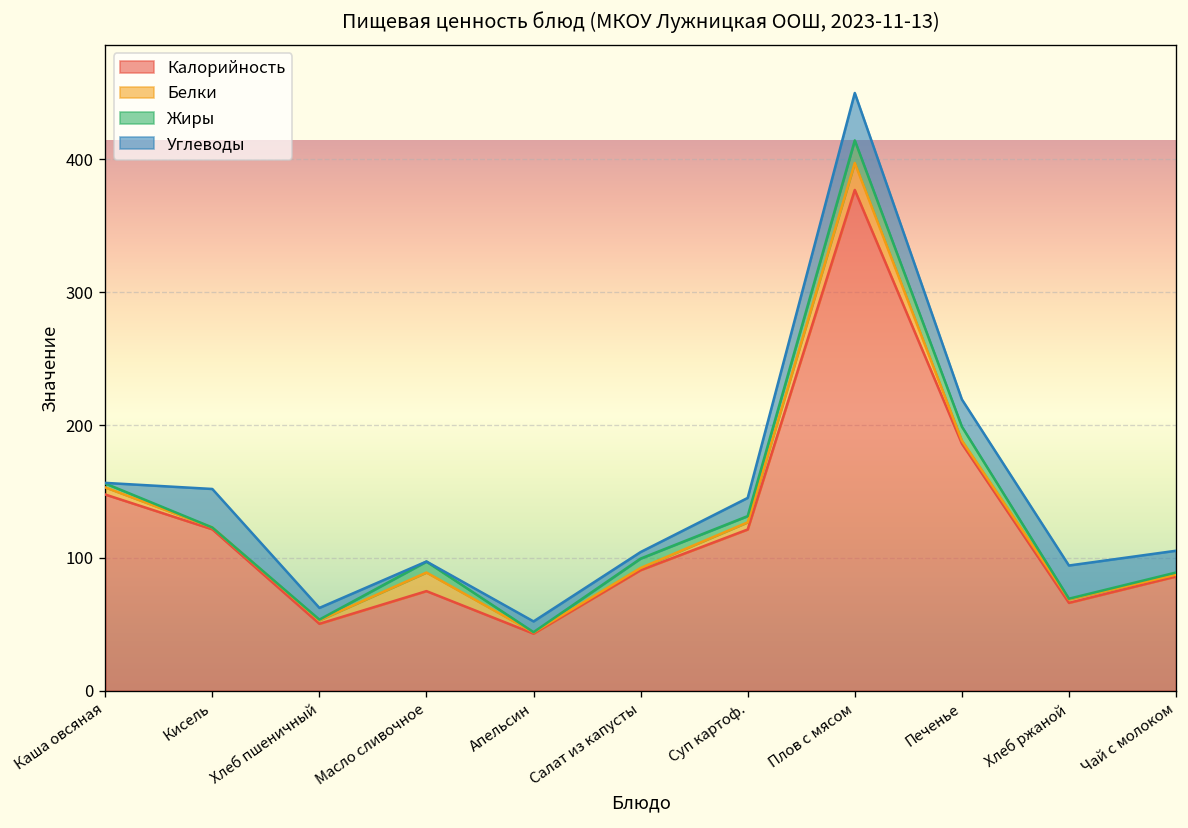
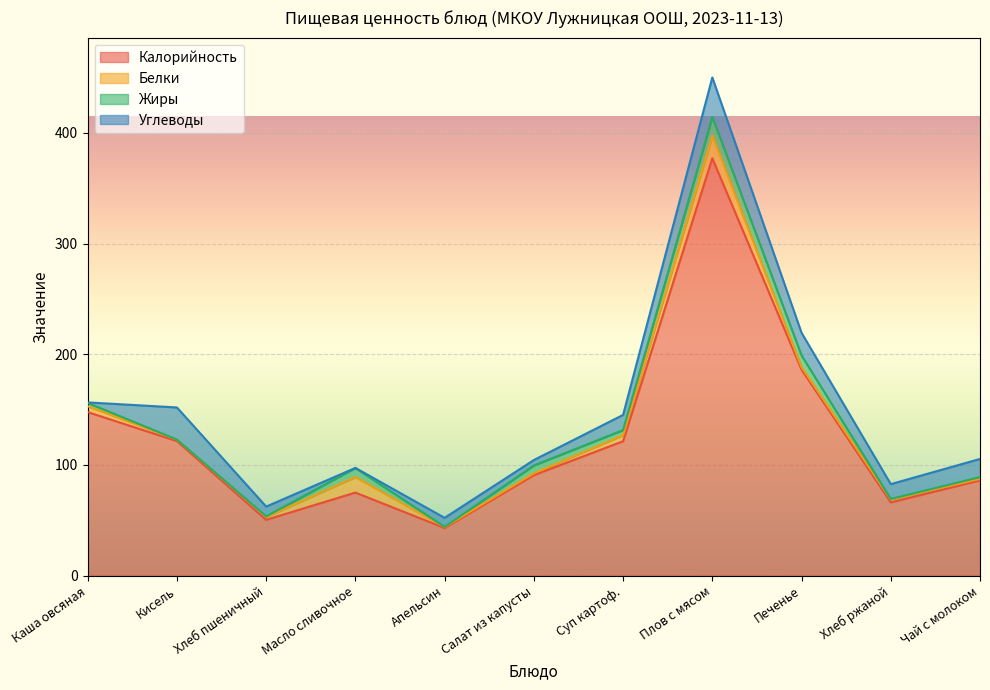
Углеводы, Хлеб ржаной: 25 -> 13
